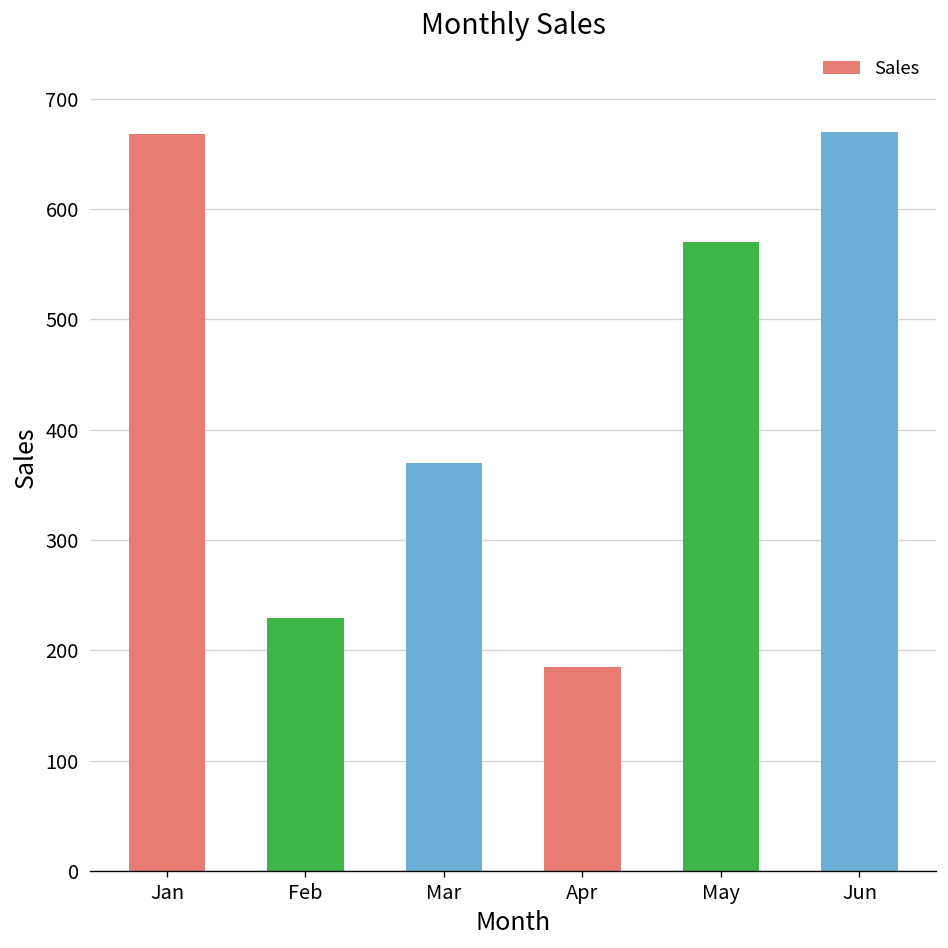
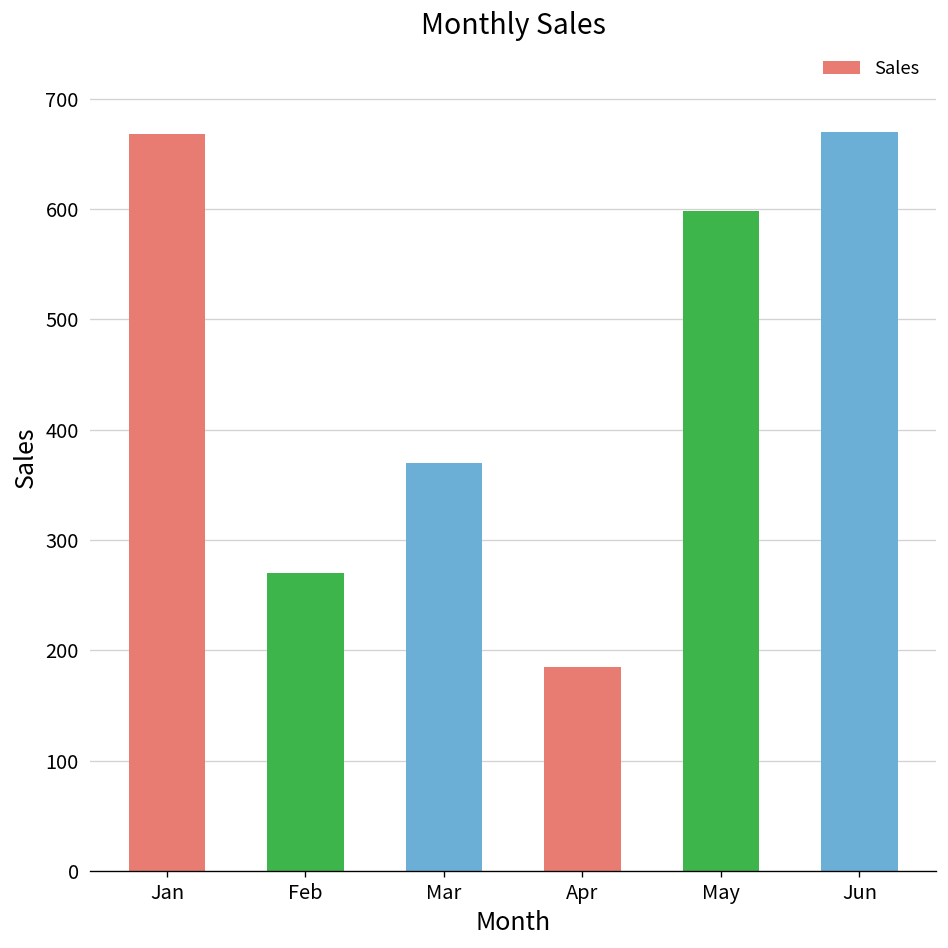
Feb: 230 -> 270
May: 570 -> 600
